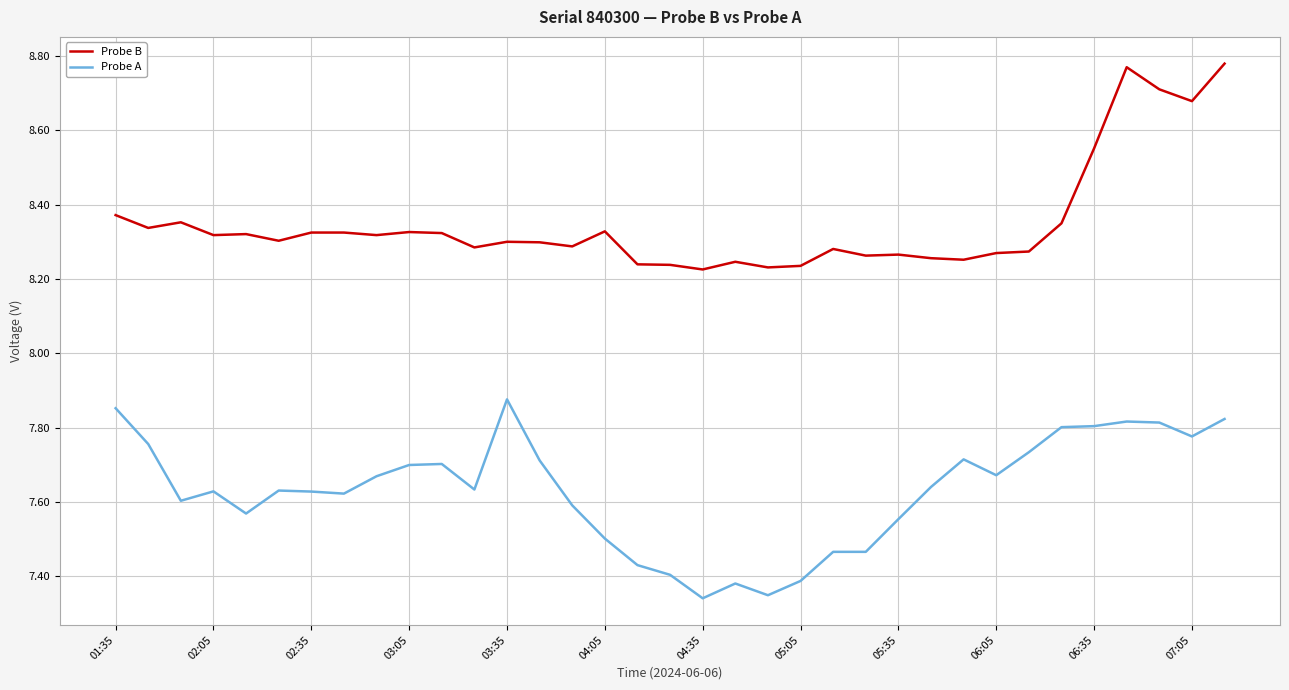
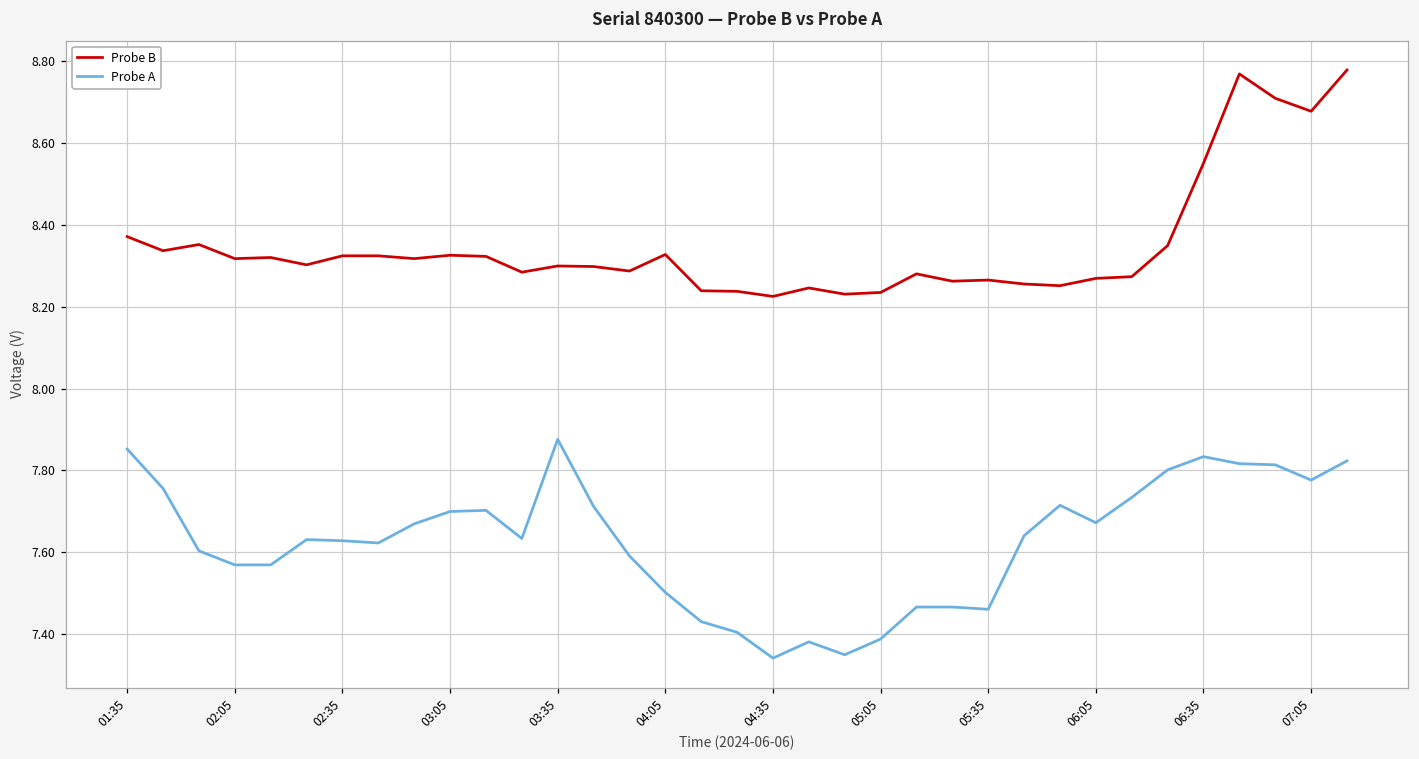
Probe A, 02:05: 7.63 -> 7.57
Probe A, 05:35: 7.55 -> 7.46
Probe A, 06:35: 7.80 -> 7.83
